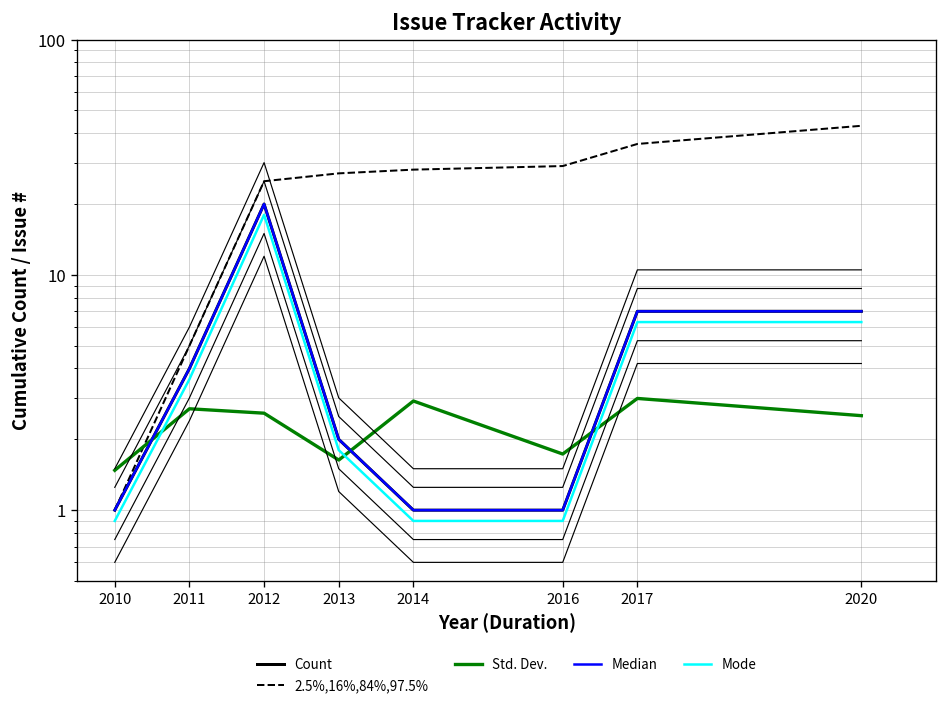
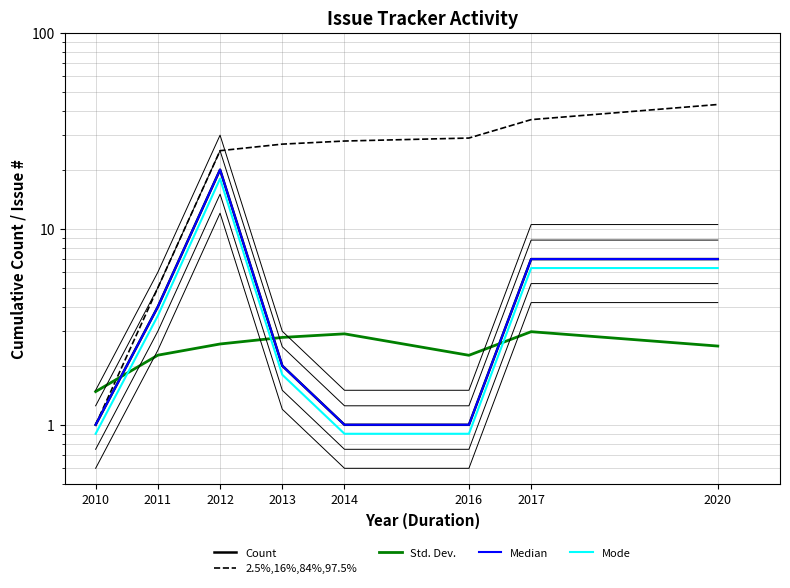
Std. Dev., 2011: 2.7 -> 2.3
Std. Dev., 2013: 1.6 -> 2.8
Std. Dev., 2016: 1.7 -> 2.3
